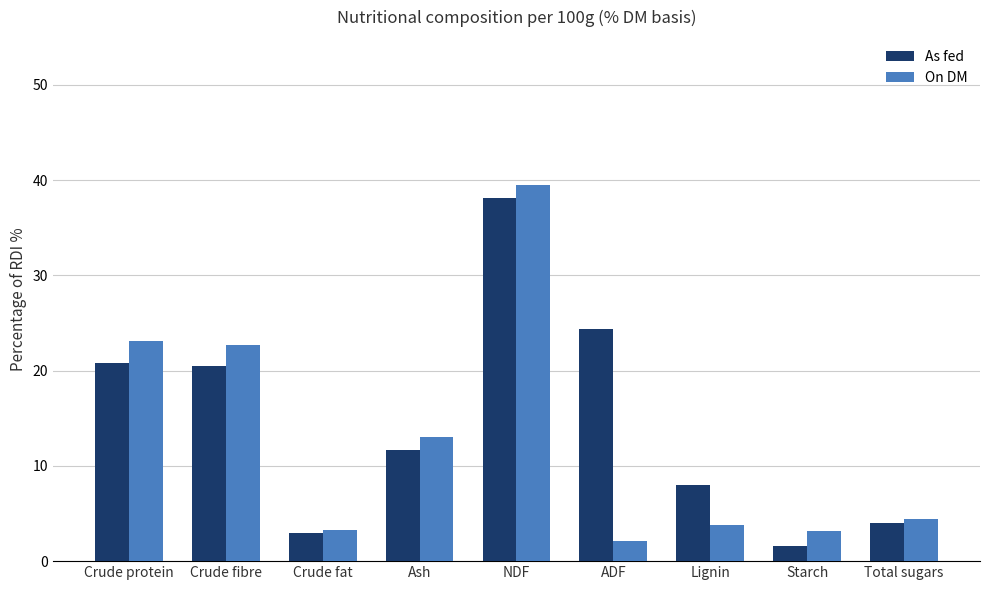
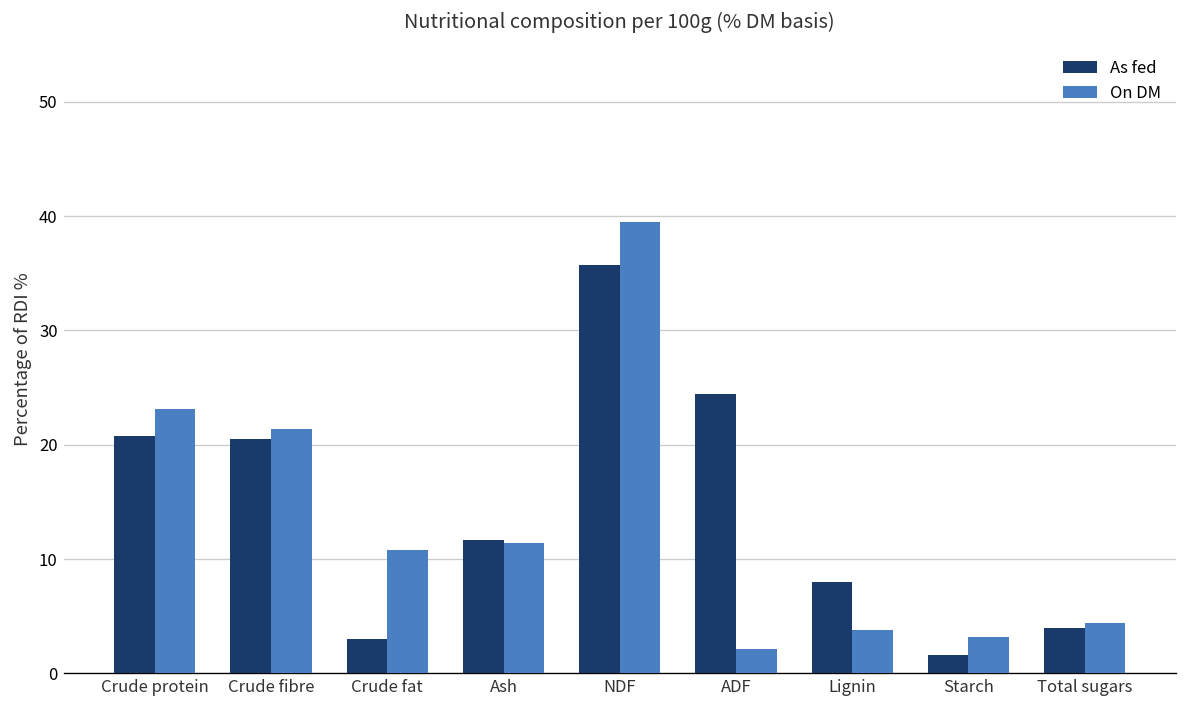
On DM, Crude fibre: 23 -> 21
On DM, Crude fat: 3 -> 11
On DM, Ash: 13 -> 11
As fed, NDF: 38 -> 36
